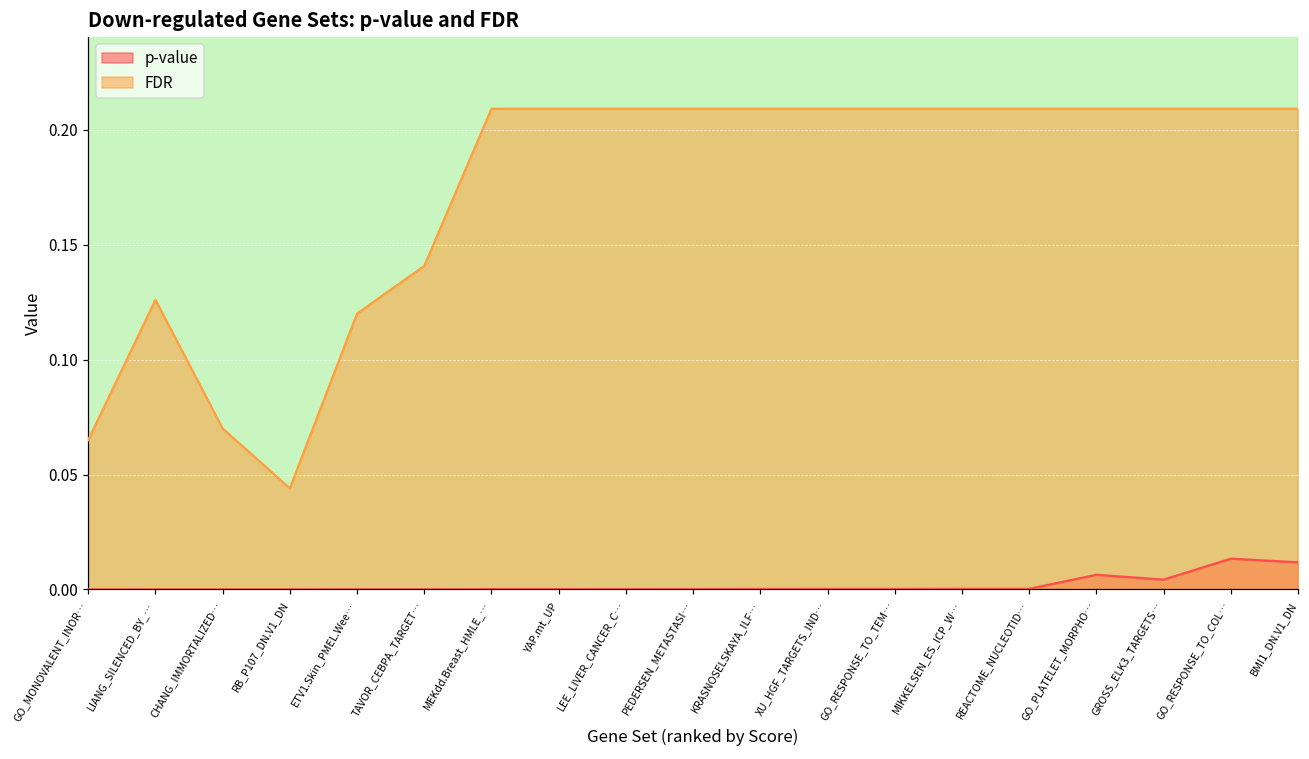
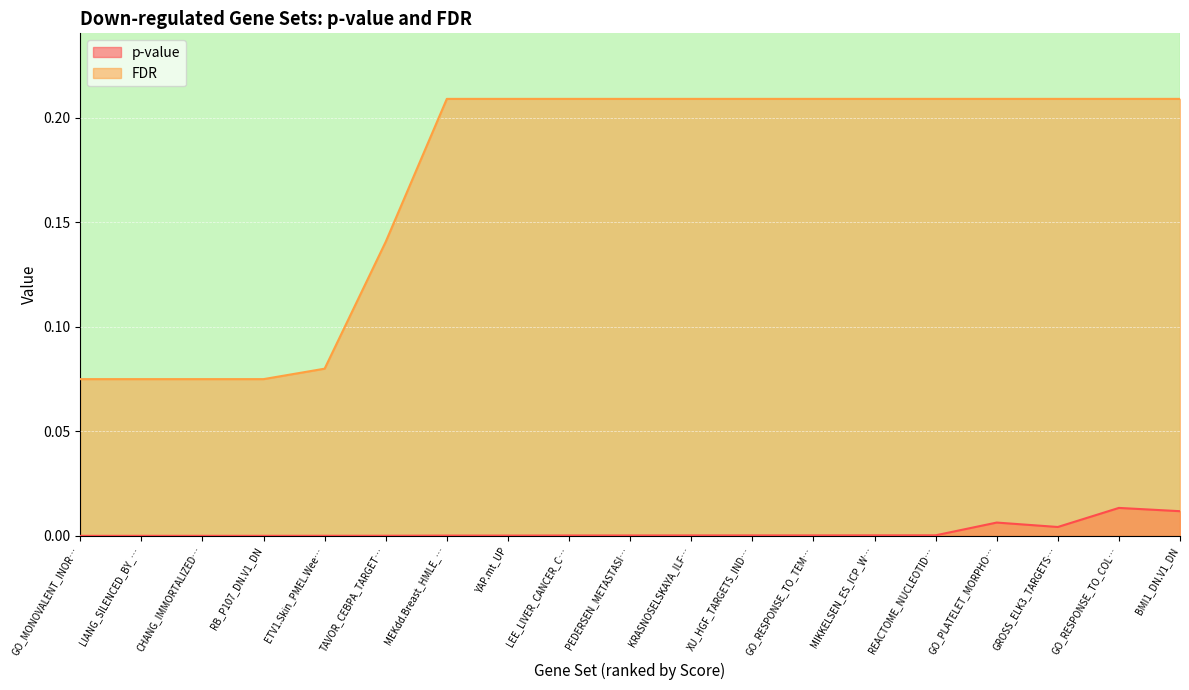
FDR, GO_MONOVALENT_INOR…: 0.065 -> 0.075
FDR, LIANG_SILENCED_BY_…: 0.126 -> 0.075
FDR, CHANG_IMMORTALIZED…: 0.070 -> 0.075
FDR, RB_P107_DN.V1_DN: 0.044 -> 0.075
FDR, ETV1.Skin_PMEL.Wee…: 0.12 -> 0.08
